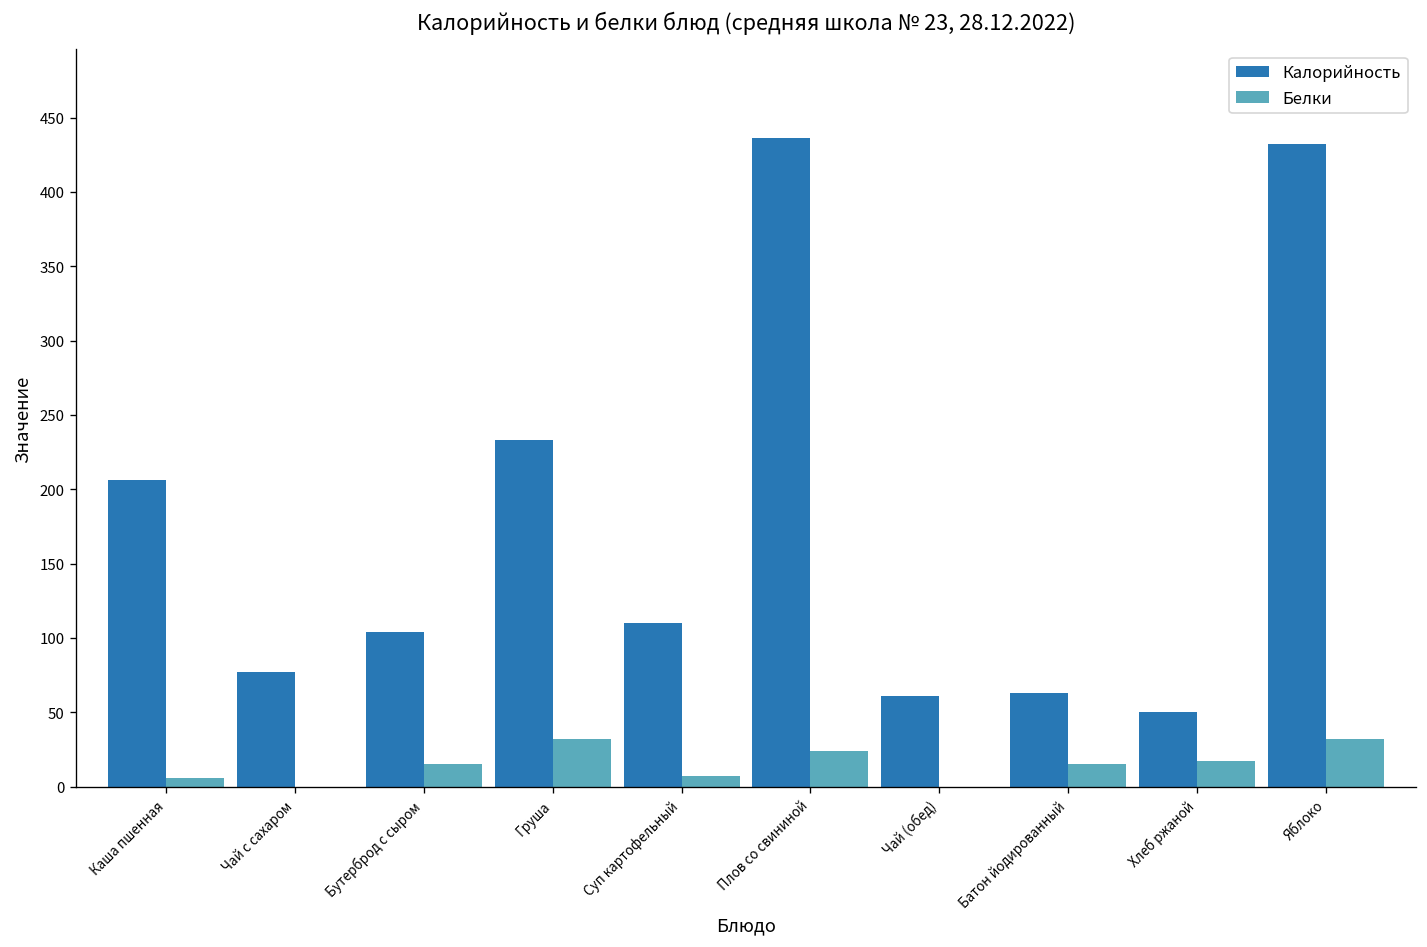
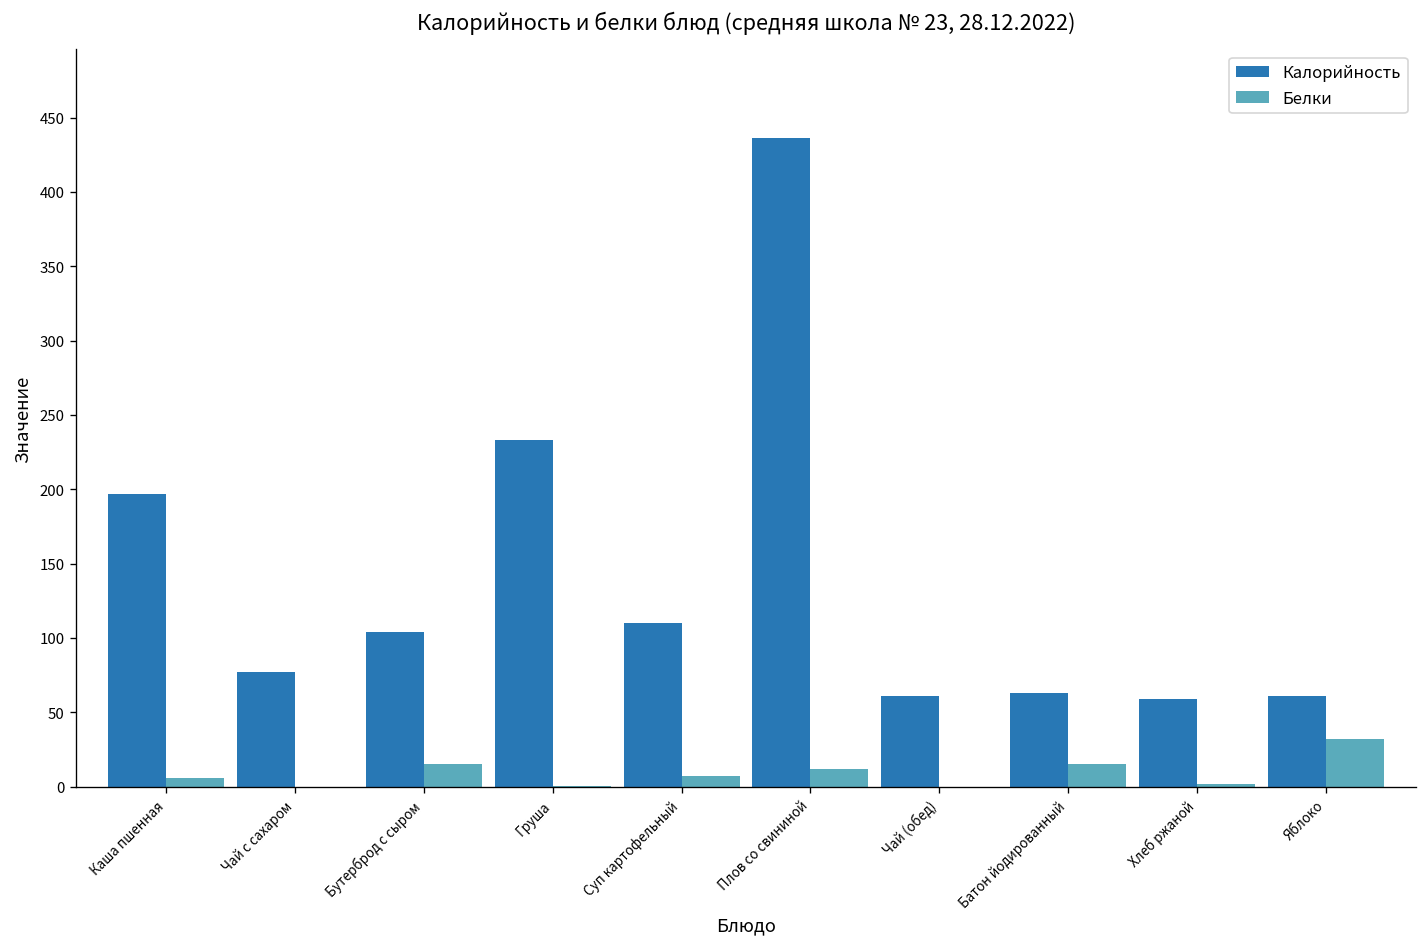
Калорийность, Каша пшенная: 206 -> 197
Белки, Груша: 32 -> 1
Белки, Плов со свининой: 24 -> 12
Калорийность, Хлеб ржаной: 50 -> 59
Белки, Хлеб ржаной: 17 -> 2
Калорийность, Яблоко: 432 -> 61
